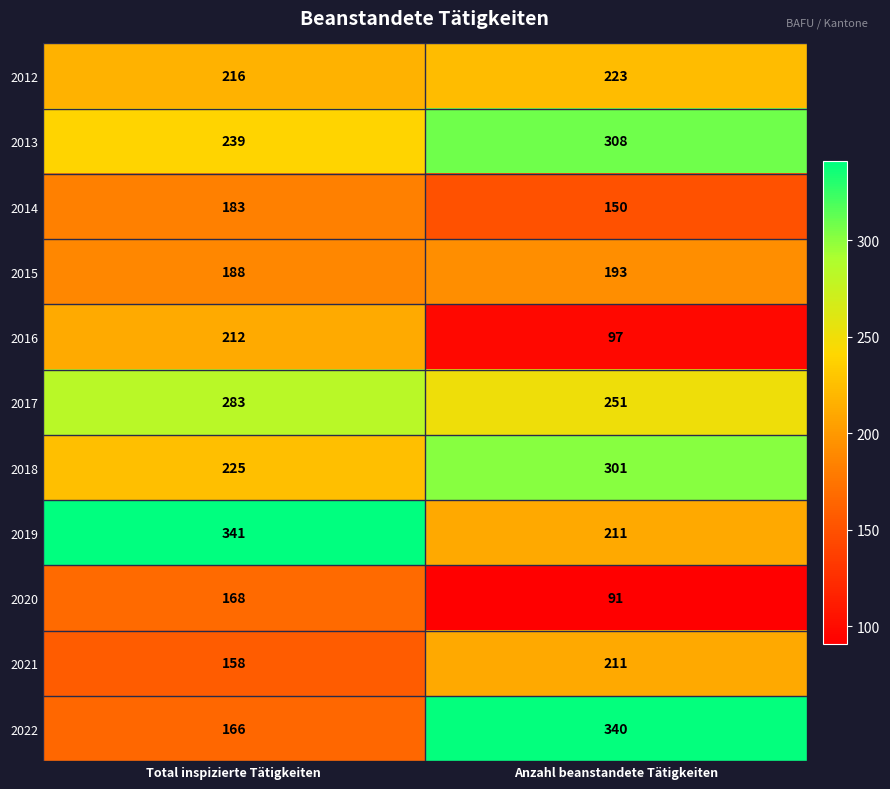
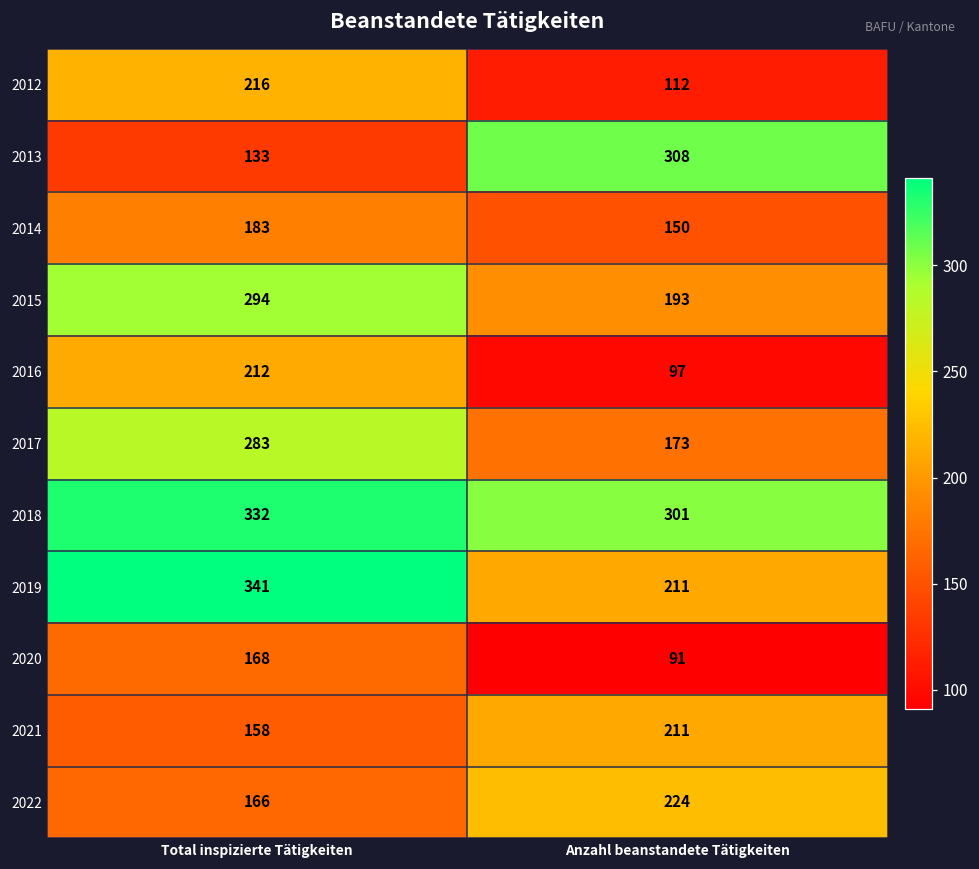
2012, Anzahl beanstandete Tätigkeiten: 223 -> 112
2013, Total inspizierte Tätigkeiten: 239 -> 133
2015, Total inspizierte Tätigkeiten: 188 -> 294
2017, Anzahl beanstandete Tätigkeiten: 251 -> 173
2018, Total inspizierte Tätigkeiten: 225 -> 332
2022, Anzahl beanstandete Tätigkeiten: 340 -> 224
